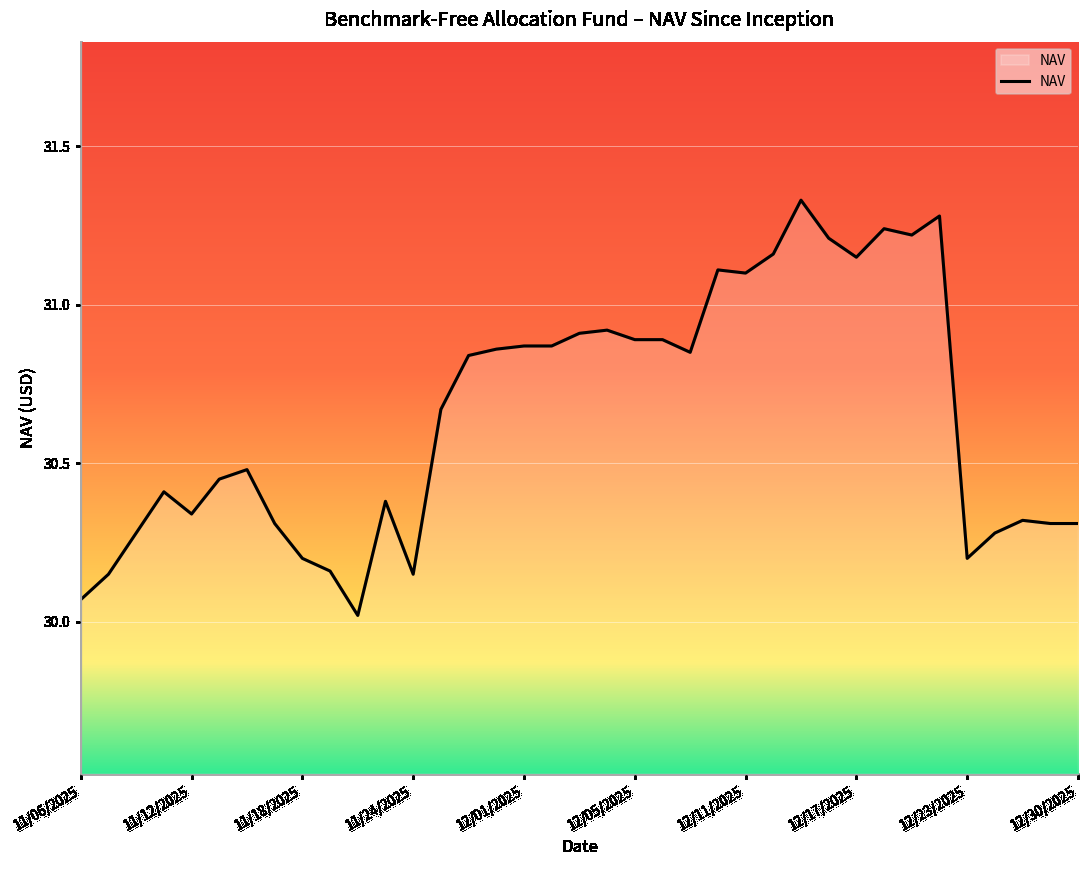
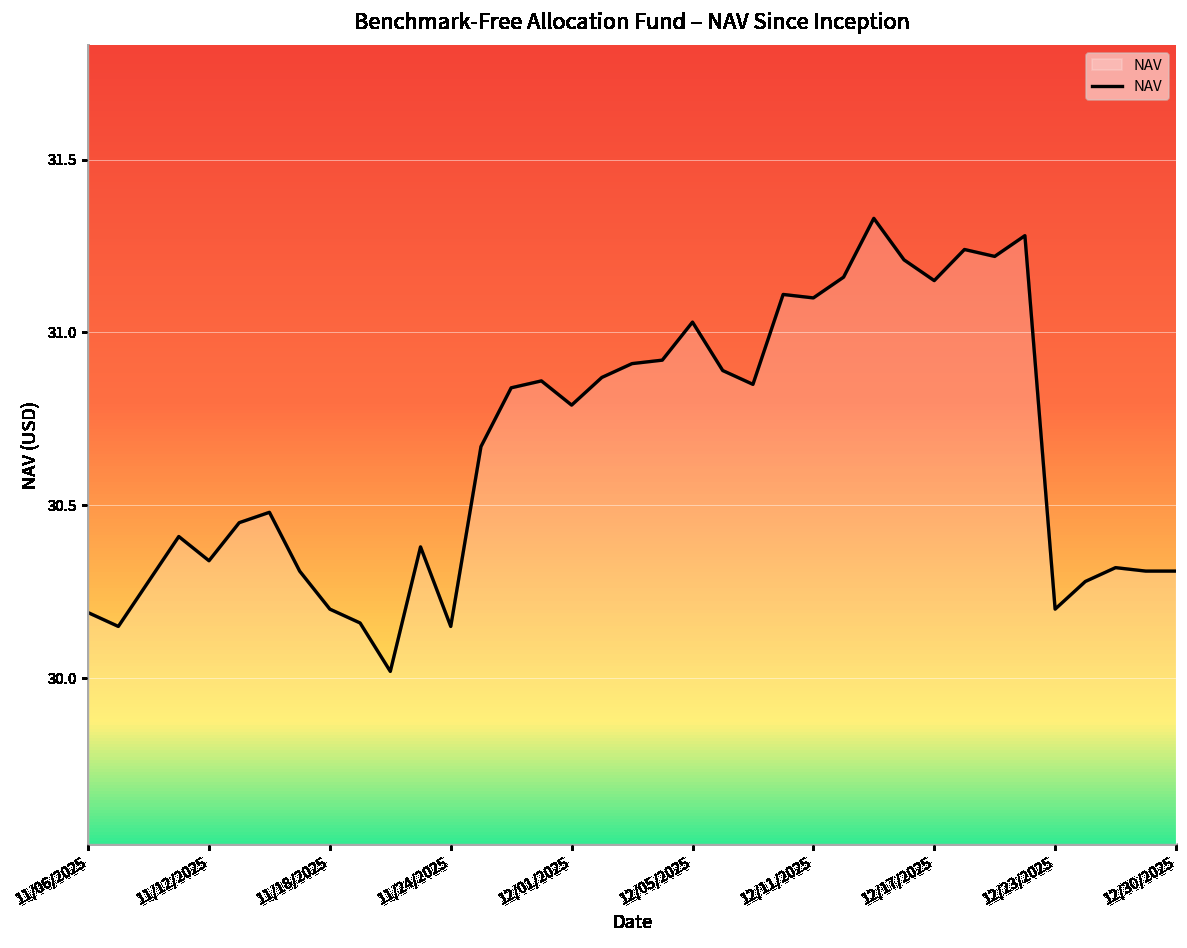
11/06/2025: 30.07 -> 30.19
12/01/2025: 30.87 -> 30.79
12/05/2025: 30.89 -> 31.03
